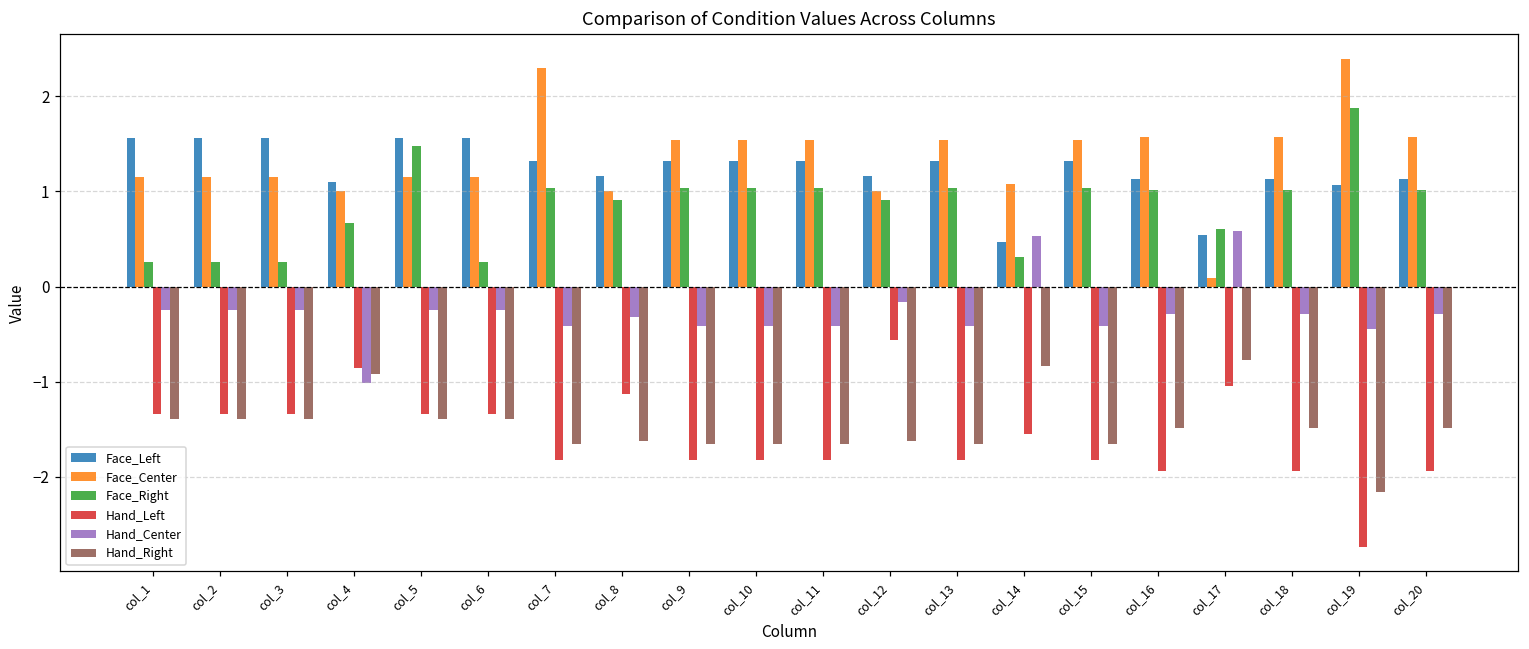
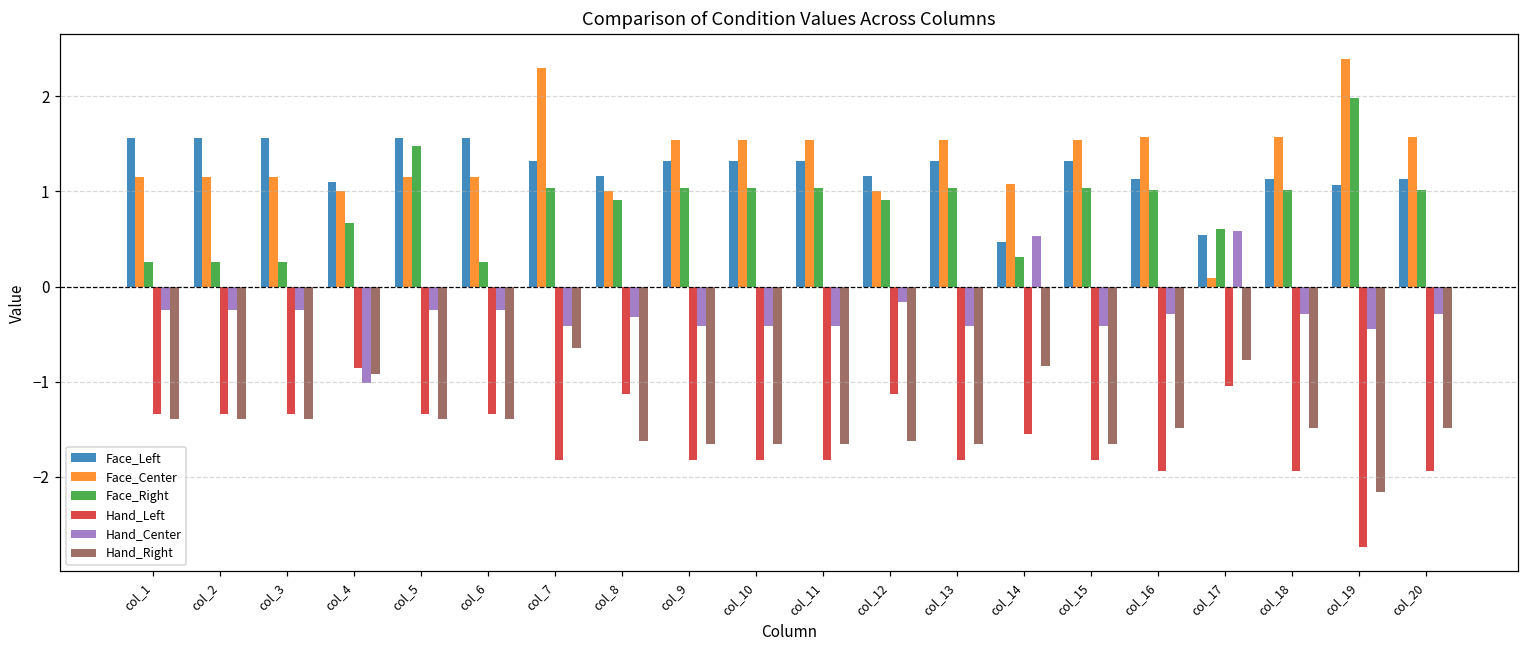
Hand_Right, col_7: -1.7 -> -0.6
Hand_Left, col_12: -0.6 -> -1.1
Face_Right, col_19: 1.9 -> 2.0
